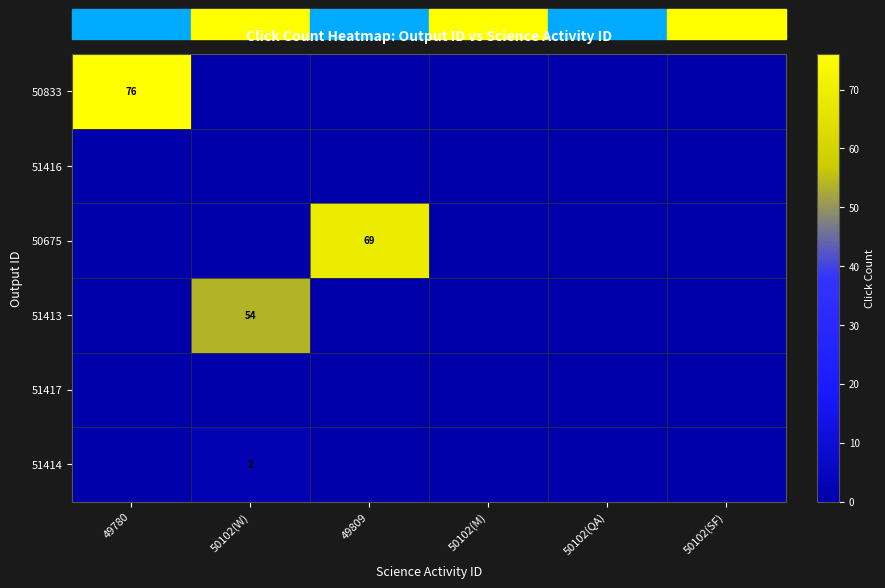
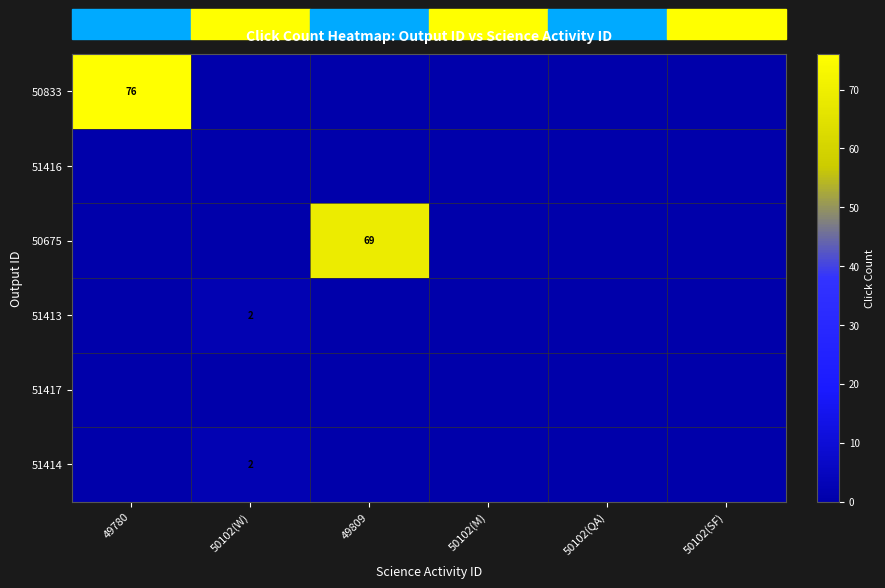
51413, 50102(W): 54 -> 2
